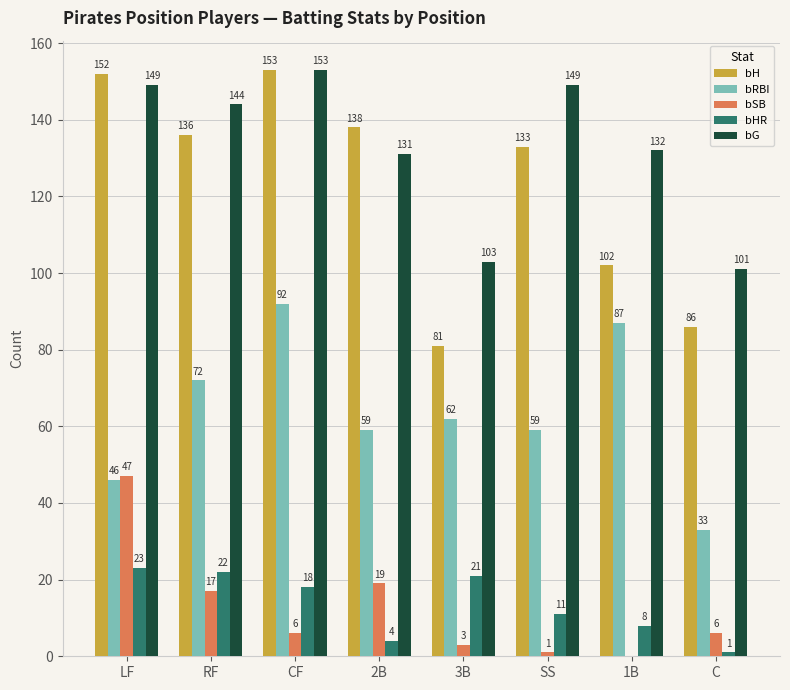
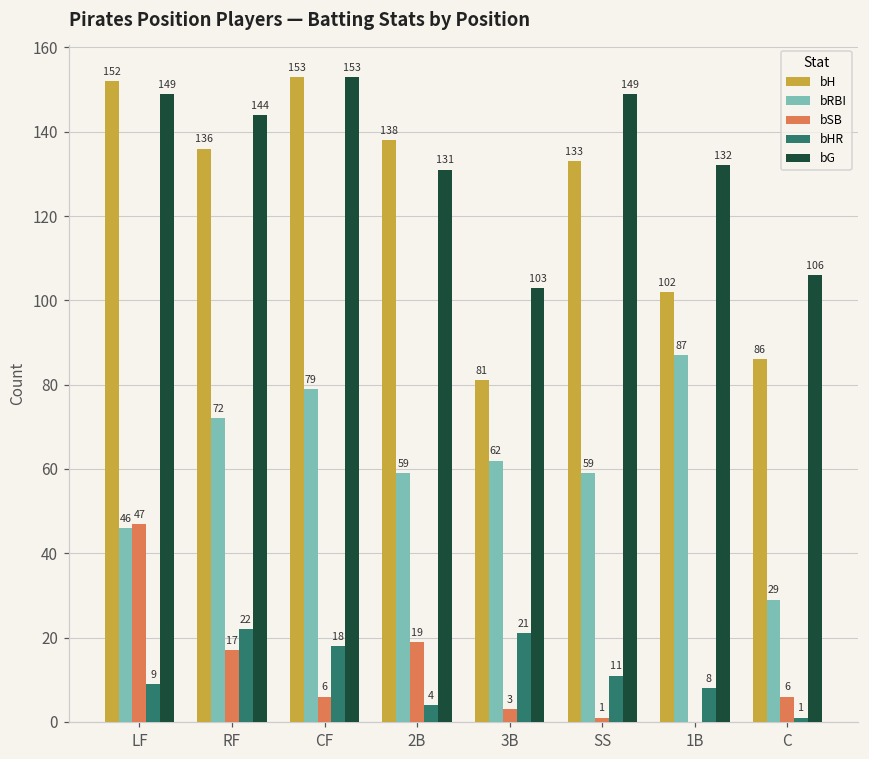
bHR, LF: 23 -> 9
bRBI, CF: 92 -> 79
bRBI, C: 33 -> 29
bG, C: 101 -> 106
